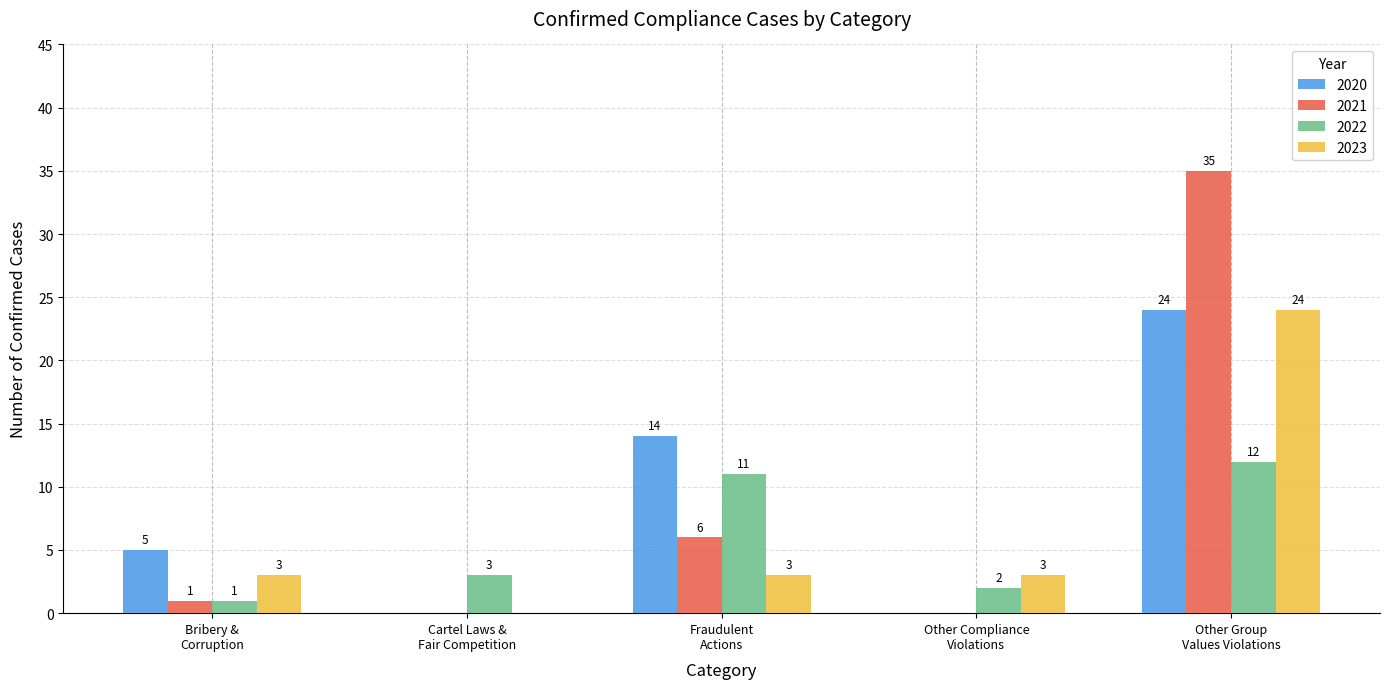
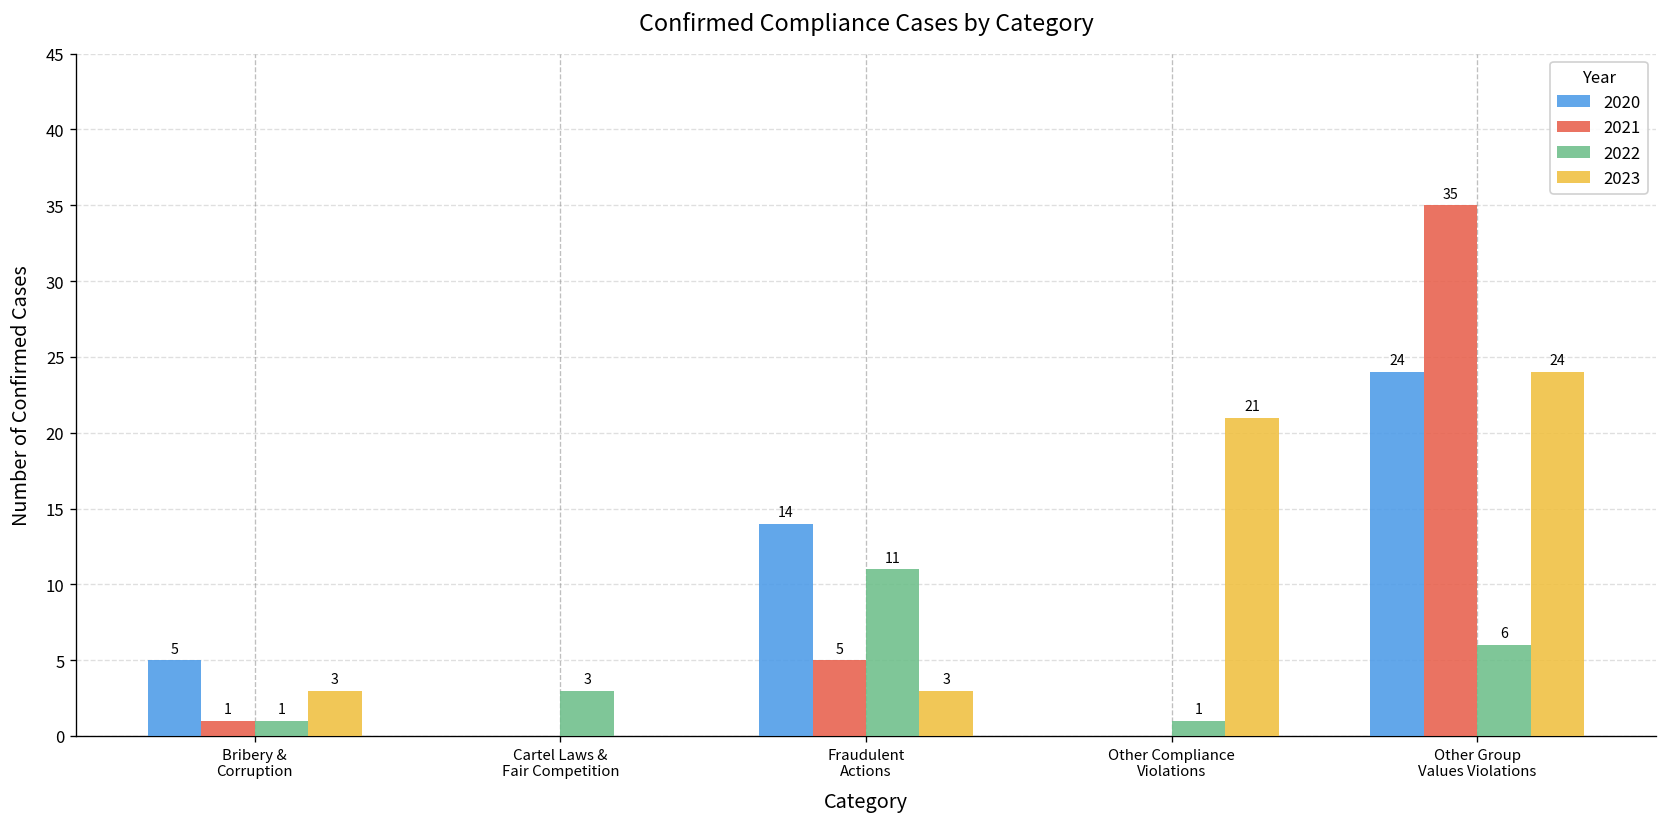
2021, Fraudulent Actions: 6 -> 5
2022, Other Compliance Violations: 2 -> 1
2023, Other Compliance Violations: 3 -> 21
2022, Other Group Values Violations: 12 -> 6
